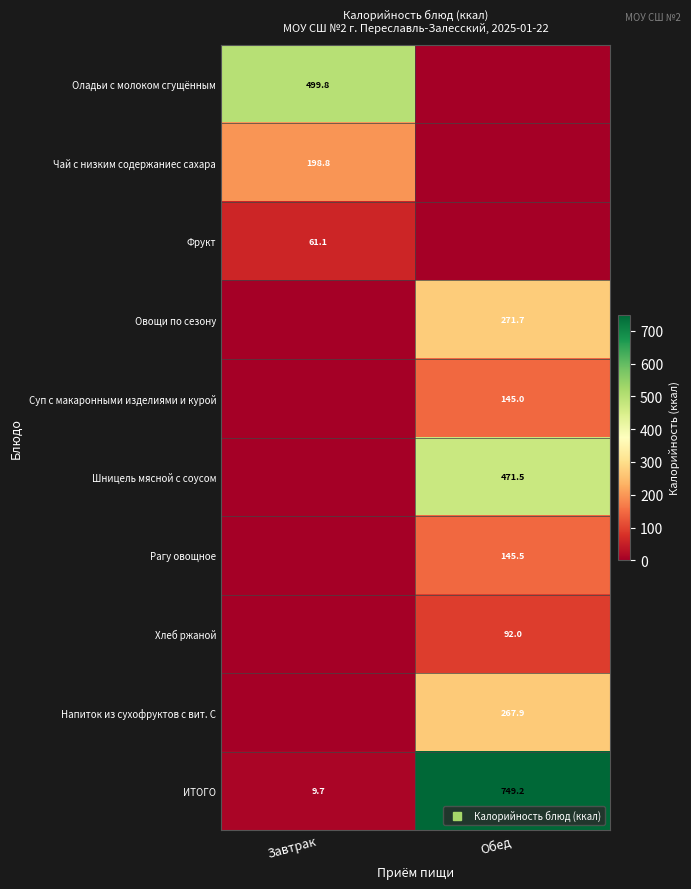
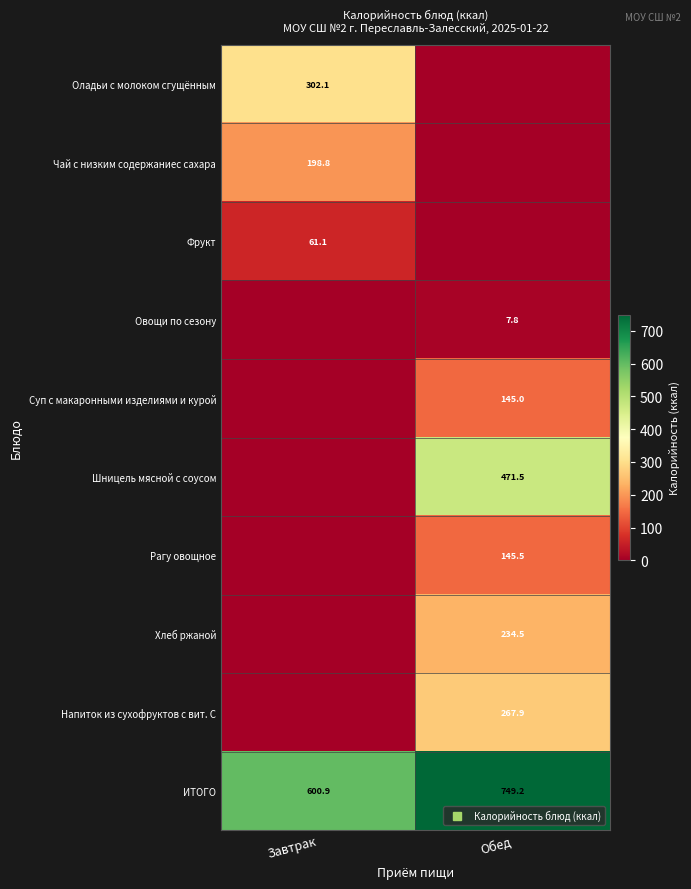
Оладьи с молоком сгущённым, Завтрак: 499.8 -> 302.1
Овощи по сезону, Обед: 271.7 -> 7.8
Хлеб ржаной, Обед: 92.0 -> 234.5
ИТОГО, Завтрак: 9.7 -> 600.9
